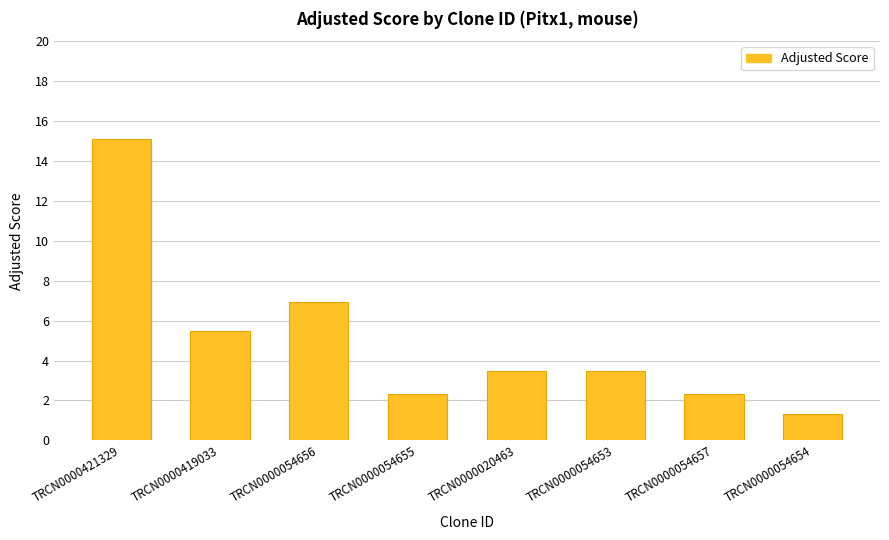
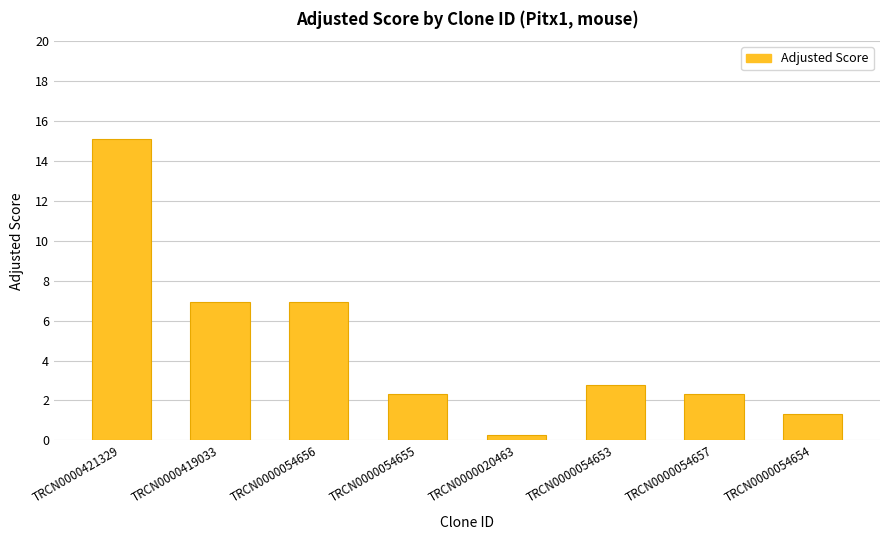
TRCN0000419033: 5.5 -> 6.9
TRCN0000020463: 3.5 -> 0.3
TRCN0000054653: 3.5 -> 2.8
